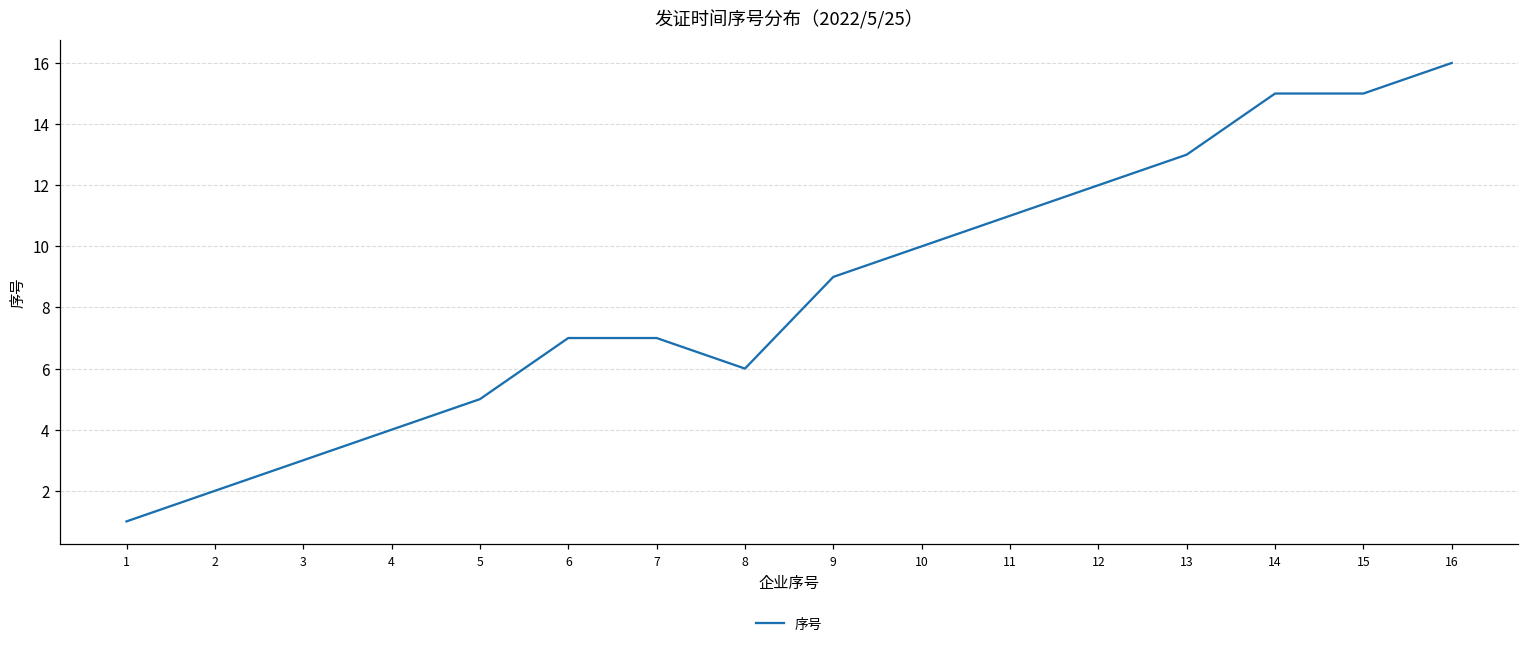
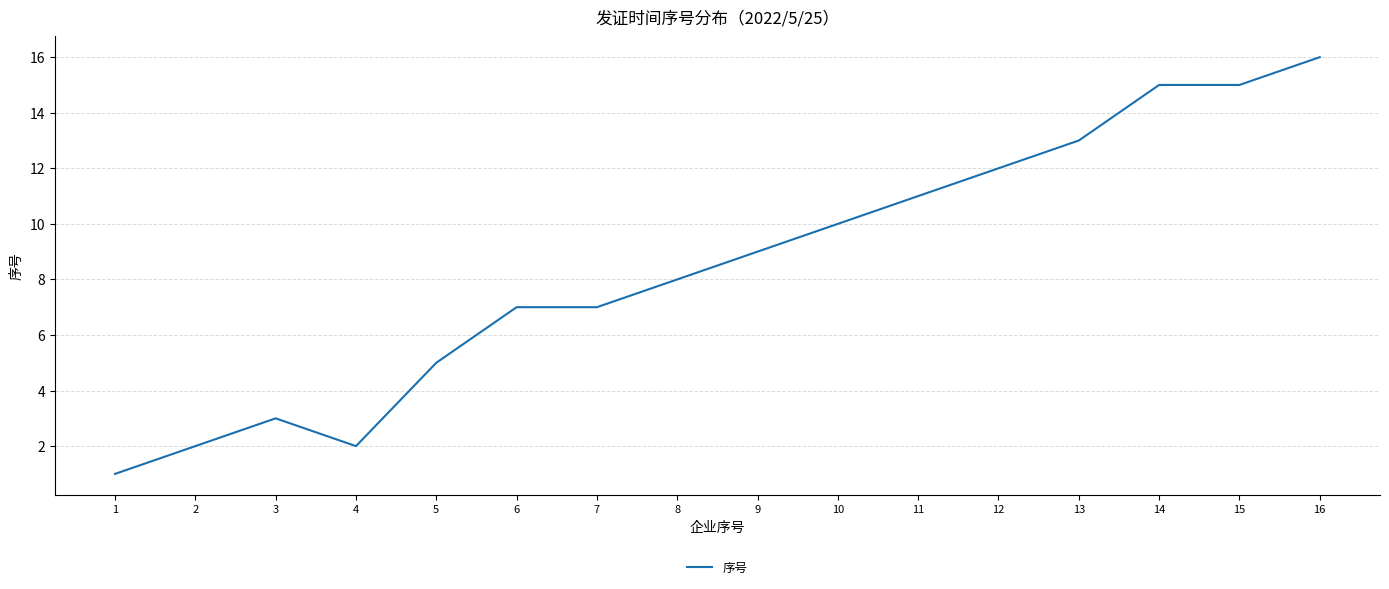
4: 4 -> 2
8: 6 -> 8
